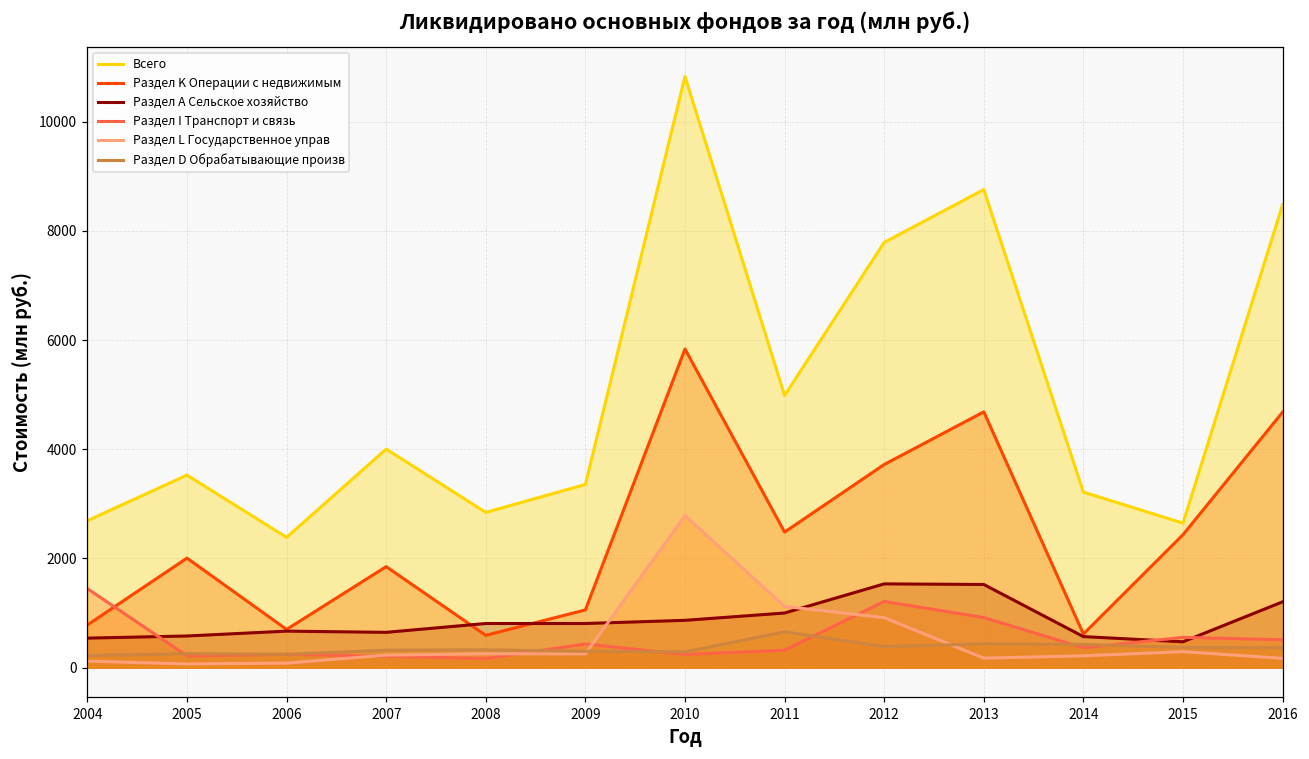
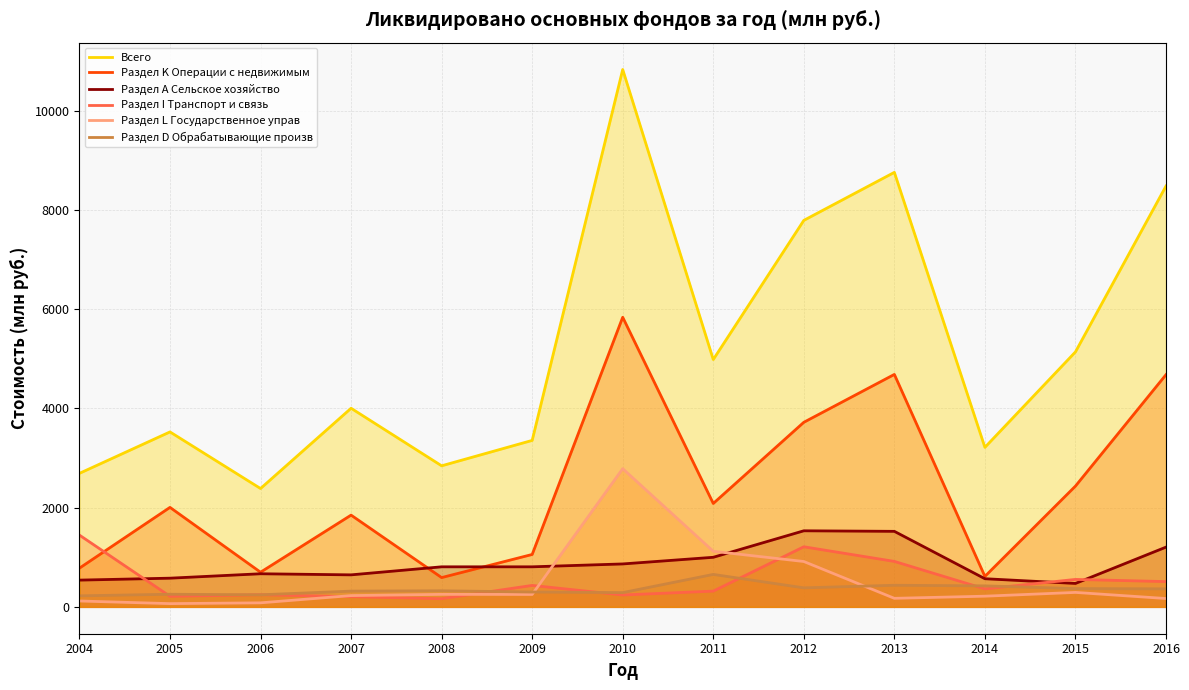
Раздел K Операции с недвижимым, 2011: 2500 -> 2100
Всего, 2015: 2600 -> 5100
